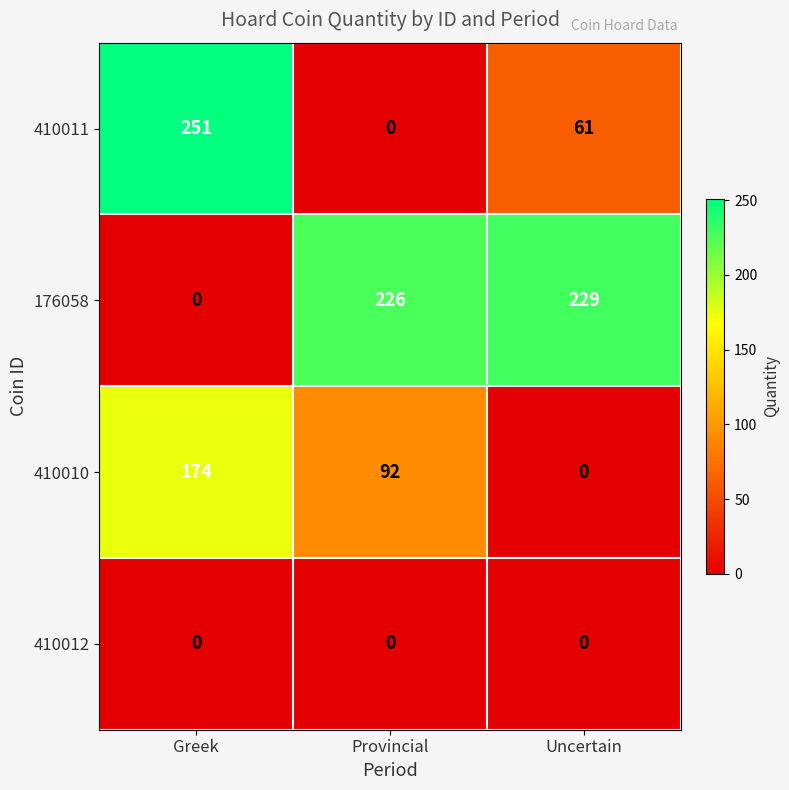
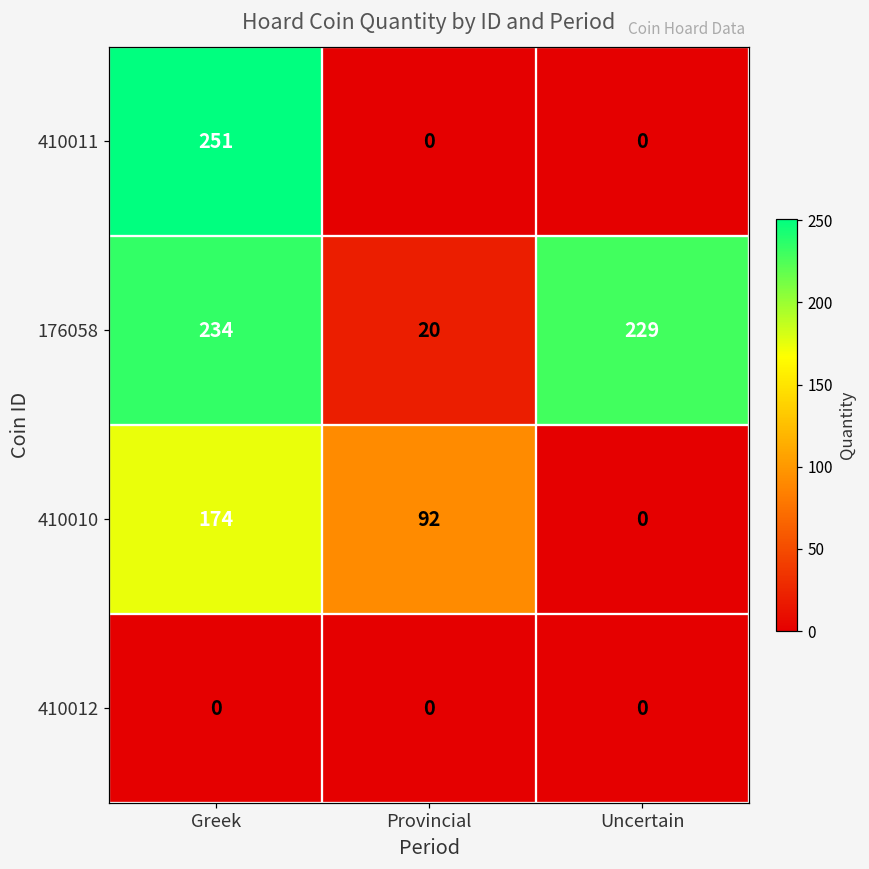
410011, Uncertain: 61 -> 0
176058, Greek: 0 -> 234
176058, Provincial: 226 -> 20
